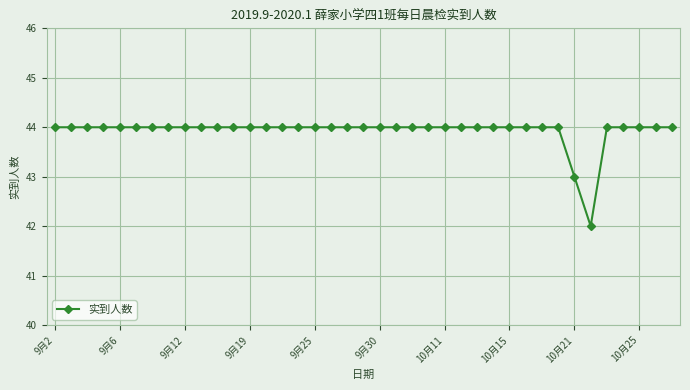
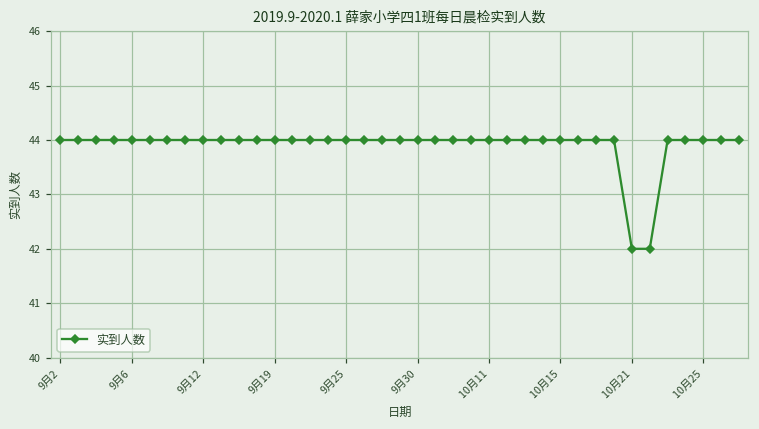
10月21: 43 -> 42
